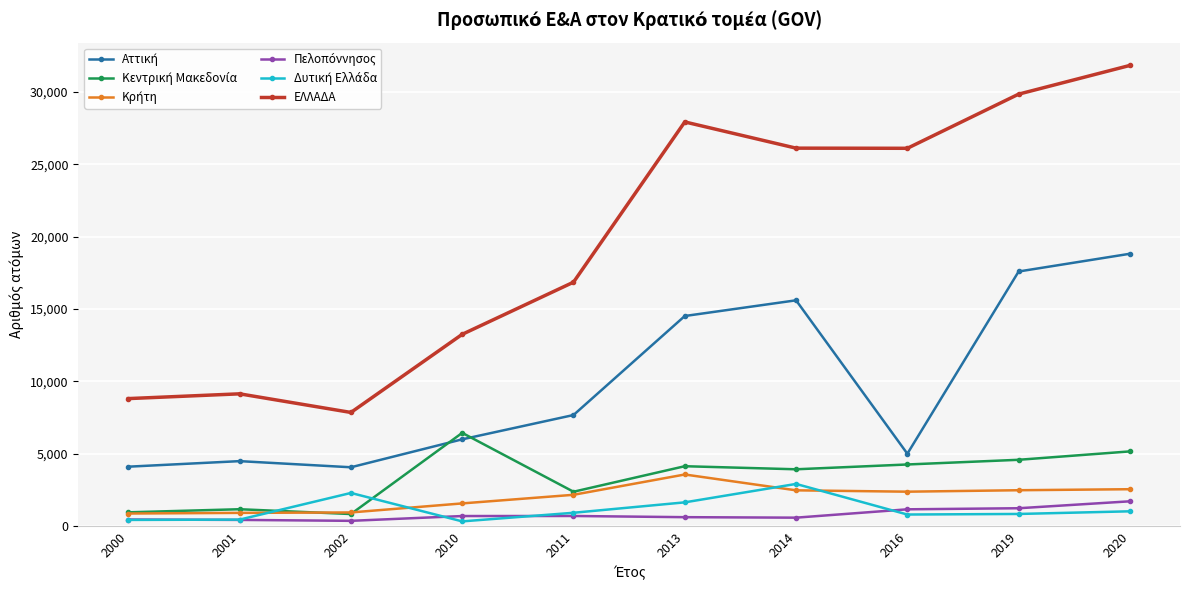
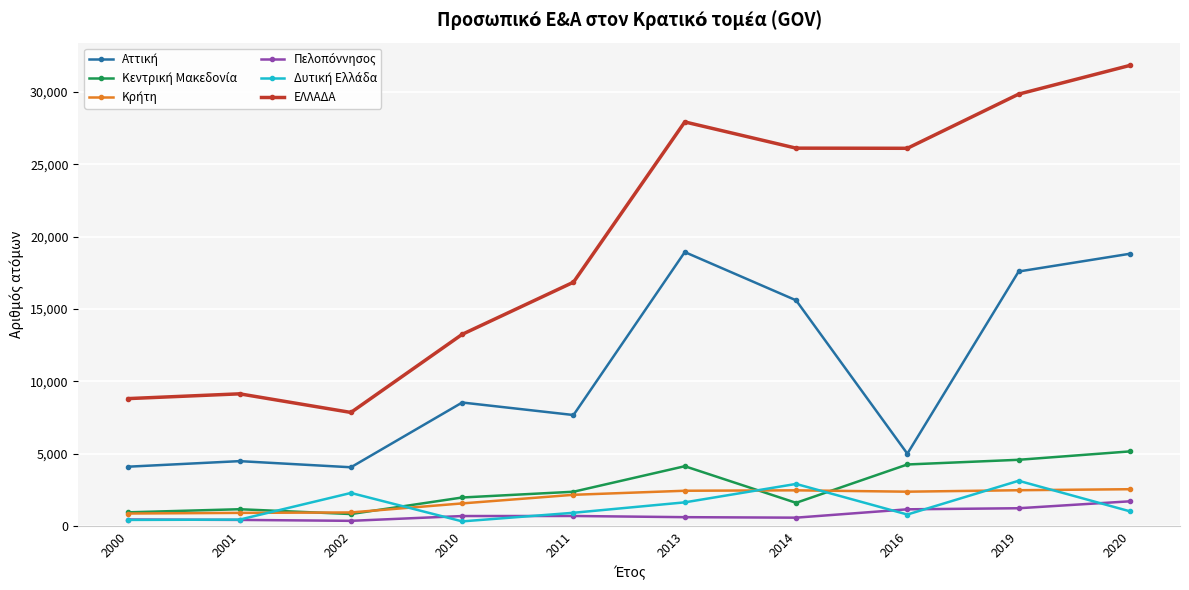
Αττική, 2010: 6,000 -> 8,500
Κεντρική Μακεδονία, 2010: 6,500 -> 2,000
Αττική, 2013: 14,500 -> 18,900
Κρήτη, 2013: 3,600 -> 2,500
Κεντρική Μακεδονία, 2014: 3,900 -> 1,600
Δυτική Ελλάδα, 2019: 800 -> 3,100
